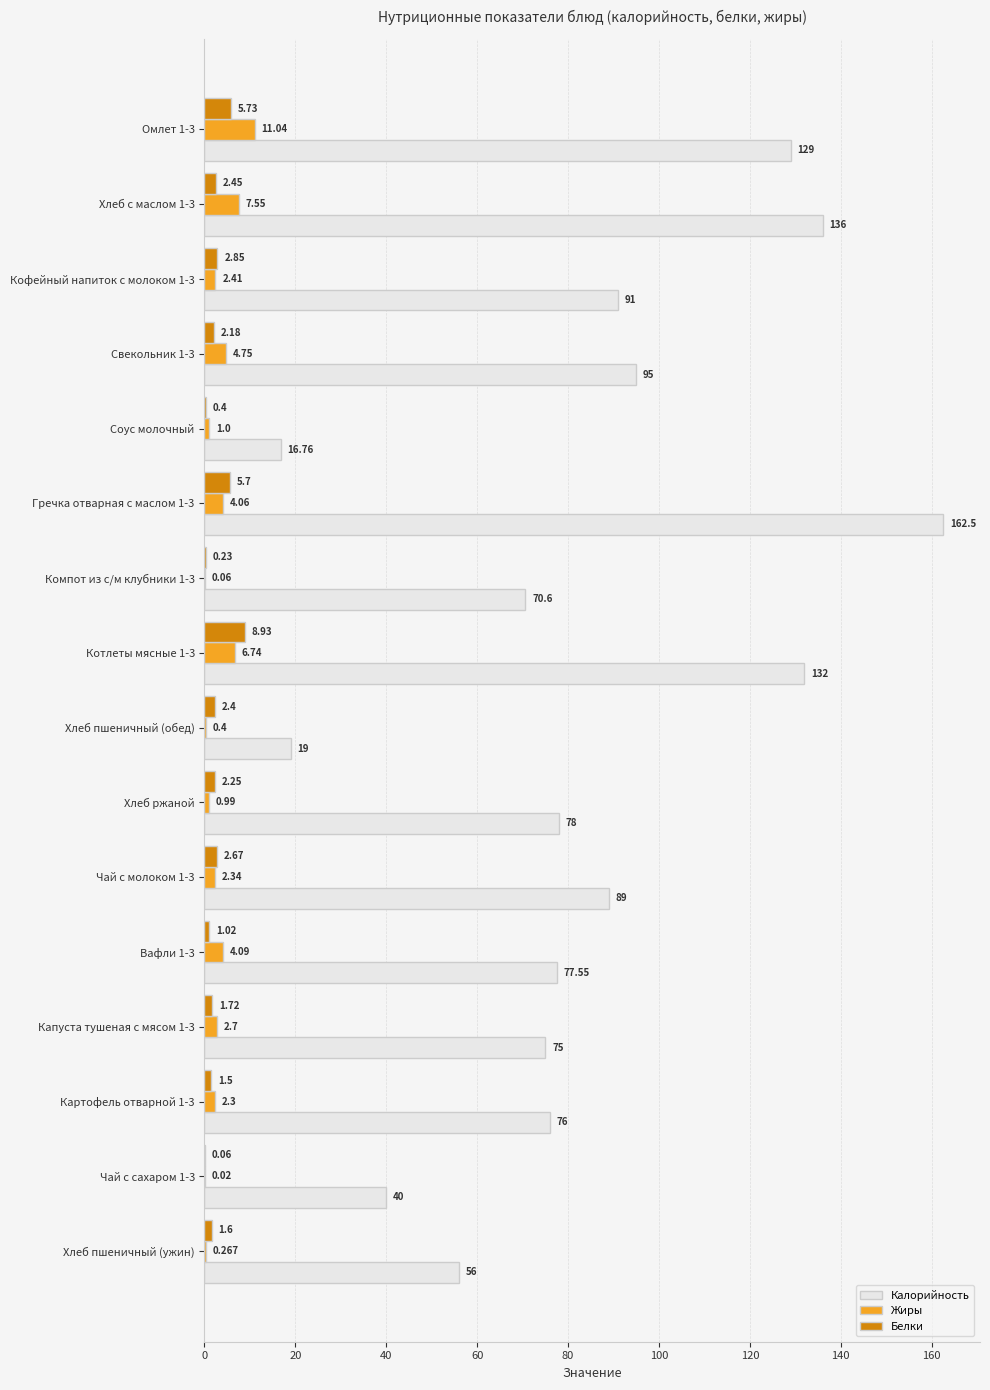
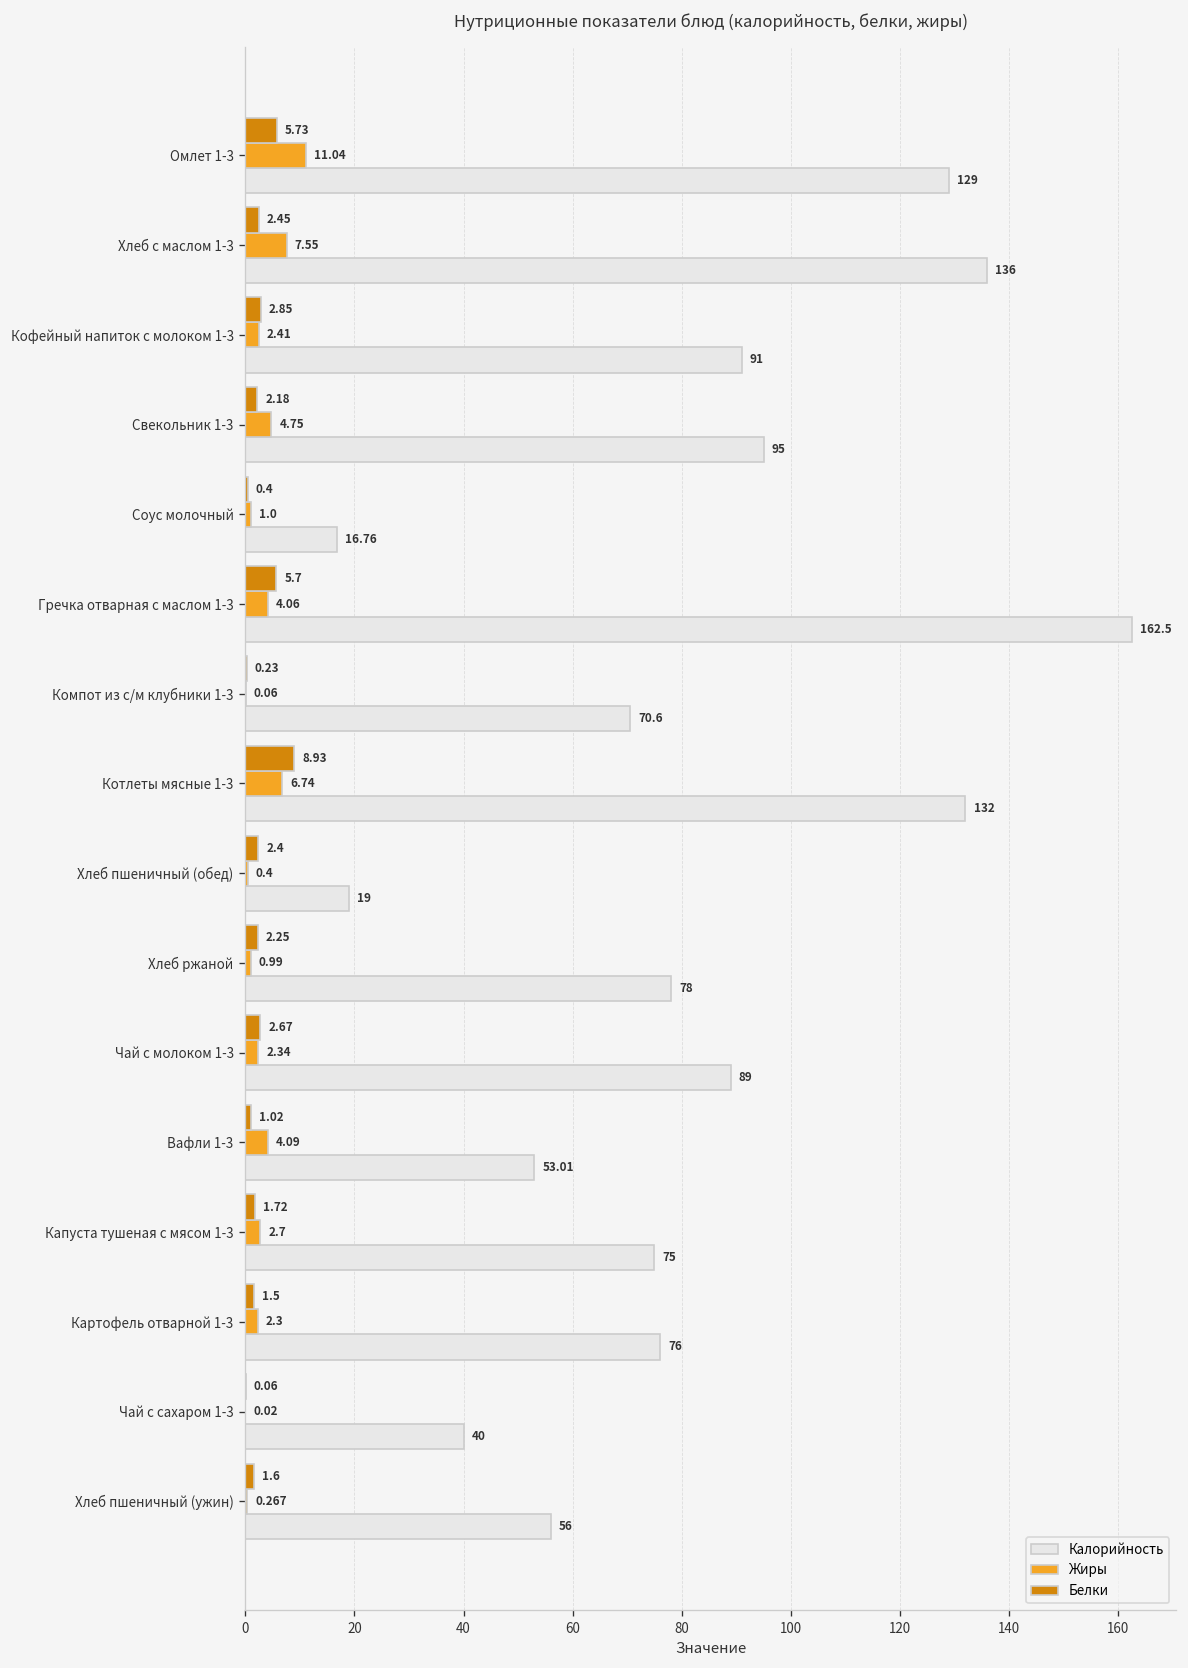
Калорийность, Вафли 1-3: 77.55 -> 53.01
